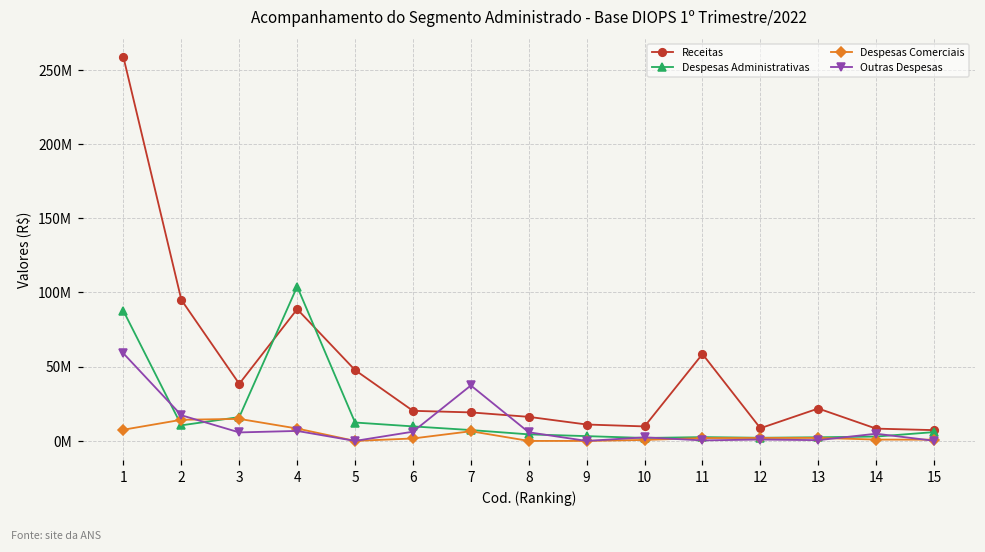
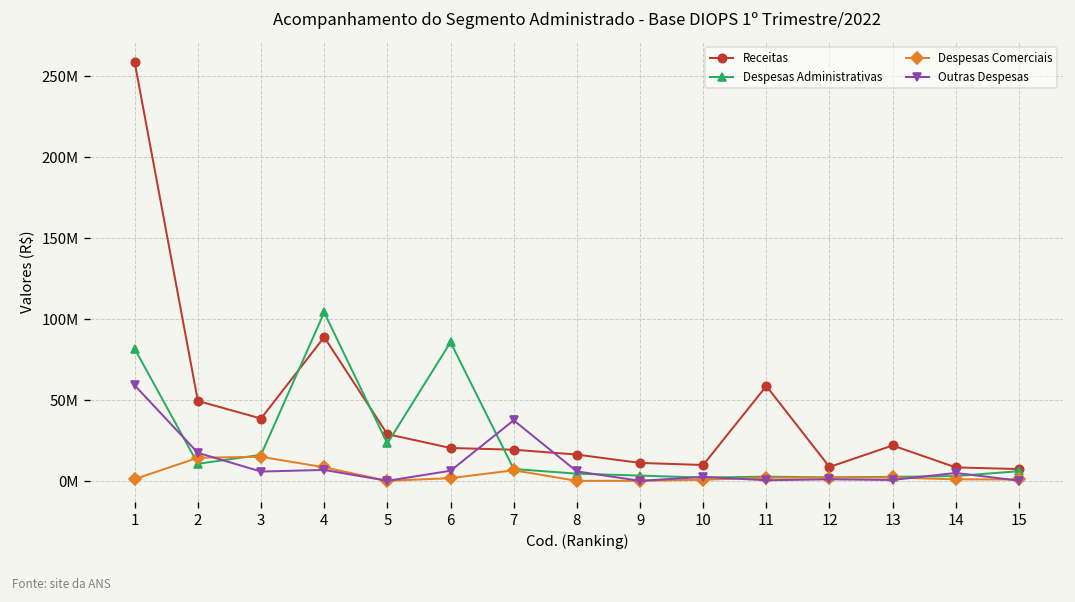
Despesas Administrativas, 1: 88000000 -> 81000000
Despesas Comerciais, 1: 8000000 -> 1000000
Receitas, 2: 95000000 -> 49000000
Receitas, 5: 48000000 -> 29000000
Despesas Administrativas, 5: 12000000 -> 23000000
Despesas Administrativas, 6: 10000000 -> 86000000
